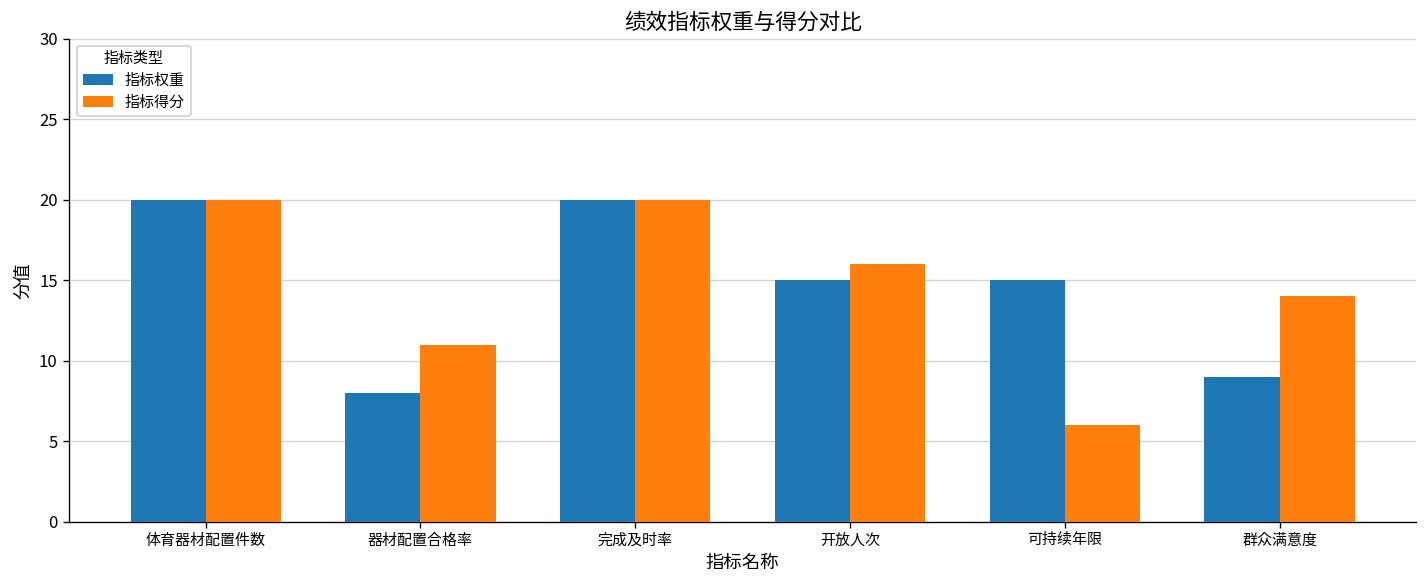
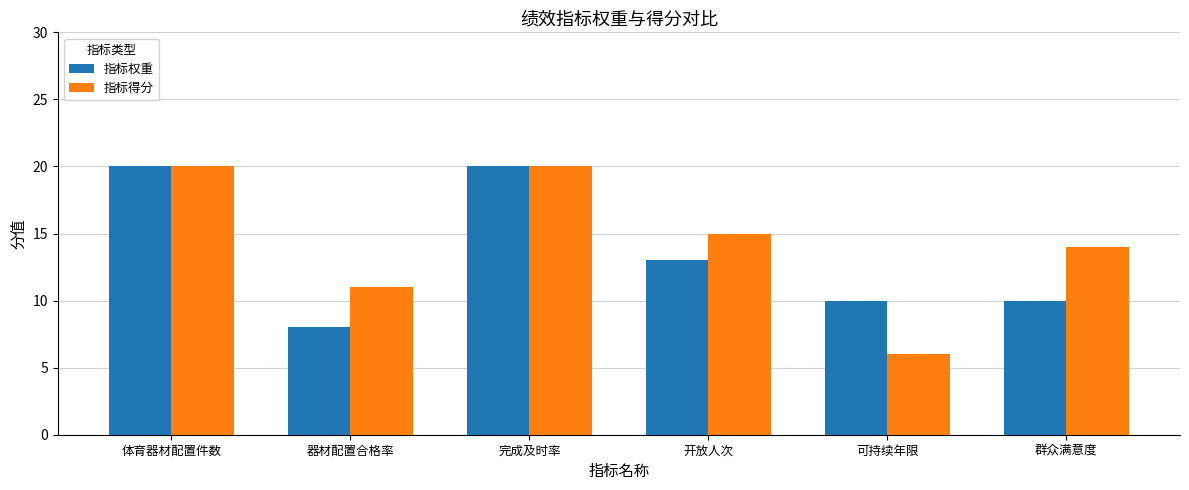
指标权重, 开放人次: 15 -> 13
指标得分, 开放人次: 16 -> 15
指标权重, 可持续年限: 15 -> 10
指标权重, 群众满意度: 9 -> 10
